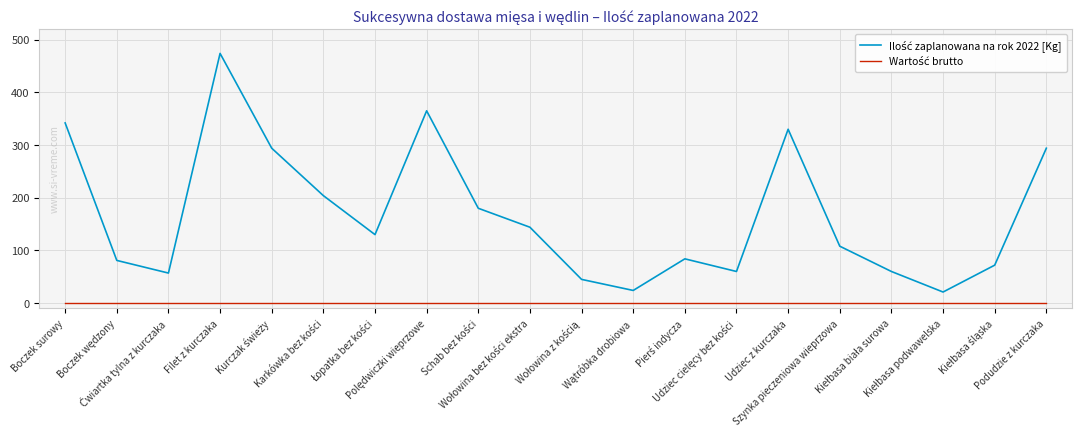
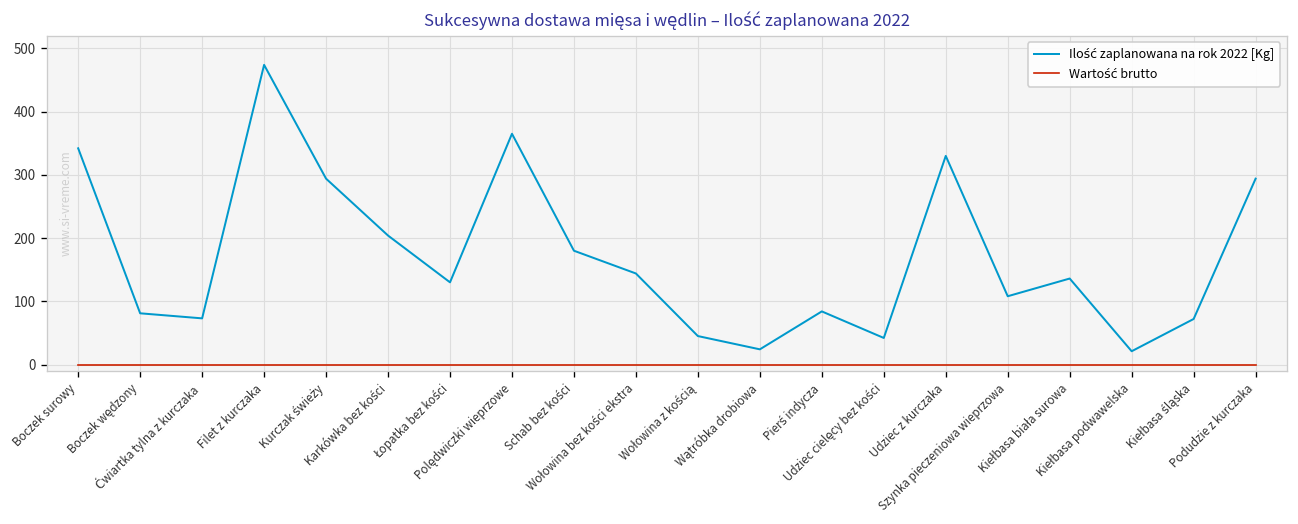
Ilość zaplanowana na rok 2022 [Kg], Ćwiartka tylna z kurczaka: 60 -> 70
Ilość zaplanowana na rok 2022 [Kg], Udziec cielęcy bez kości: 60 -> 40
Ilość zaplanowana na rok 2022 [Kg], Kiełbasa biała surowa: 60 -> 140
